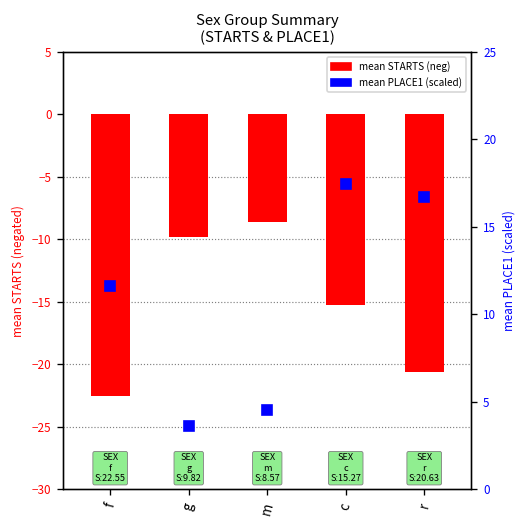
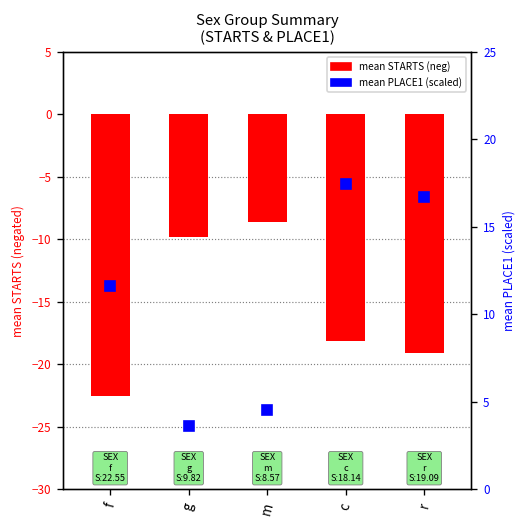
mean STARTS (neg), c: 15.27 -> 18.14
mean STARTS (neg), r: 20.63 -> 19.09
